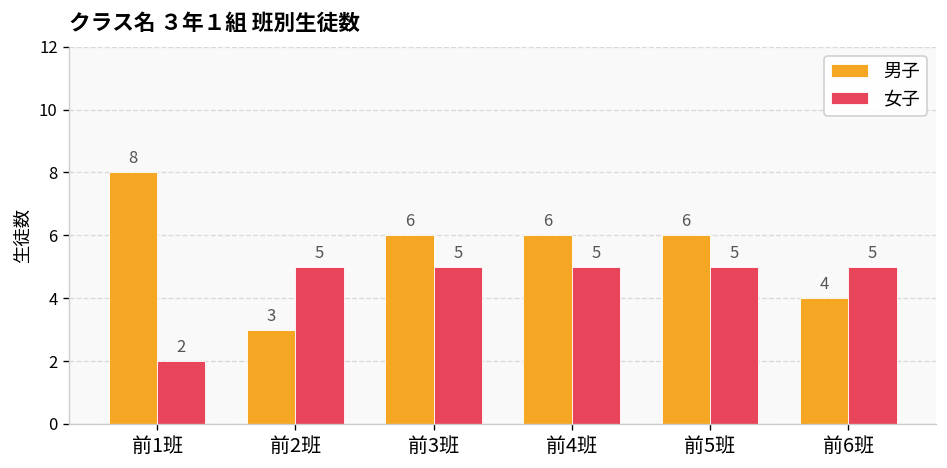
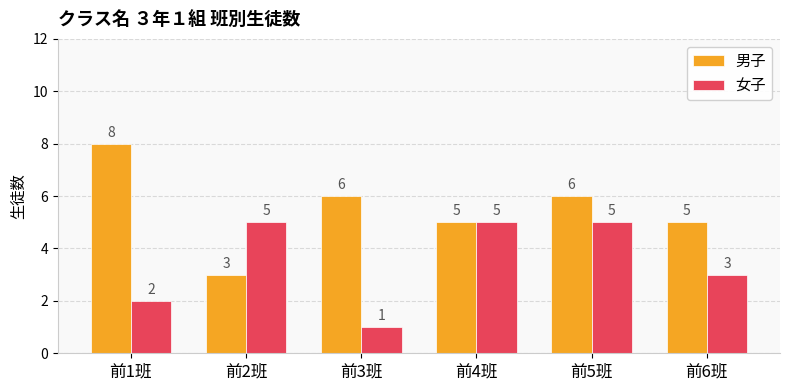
女子, 前3班: 5 -> 1
男子, 前4班: 6 -> 5
男子, 前6班: 4 -> 5
女子, 前6班: 5 -> 3
